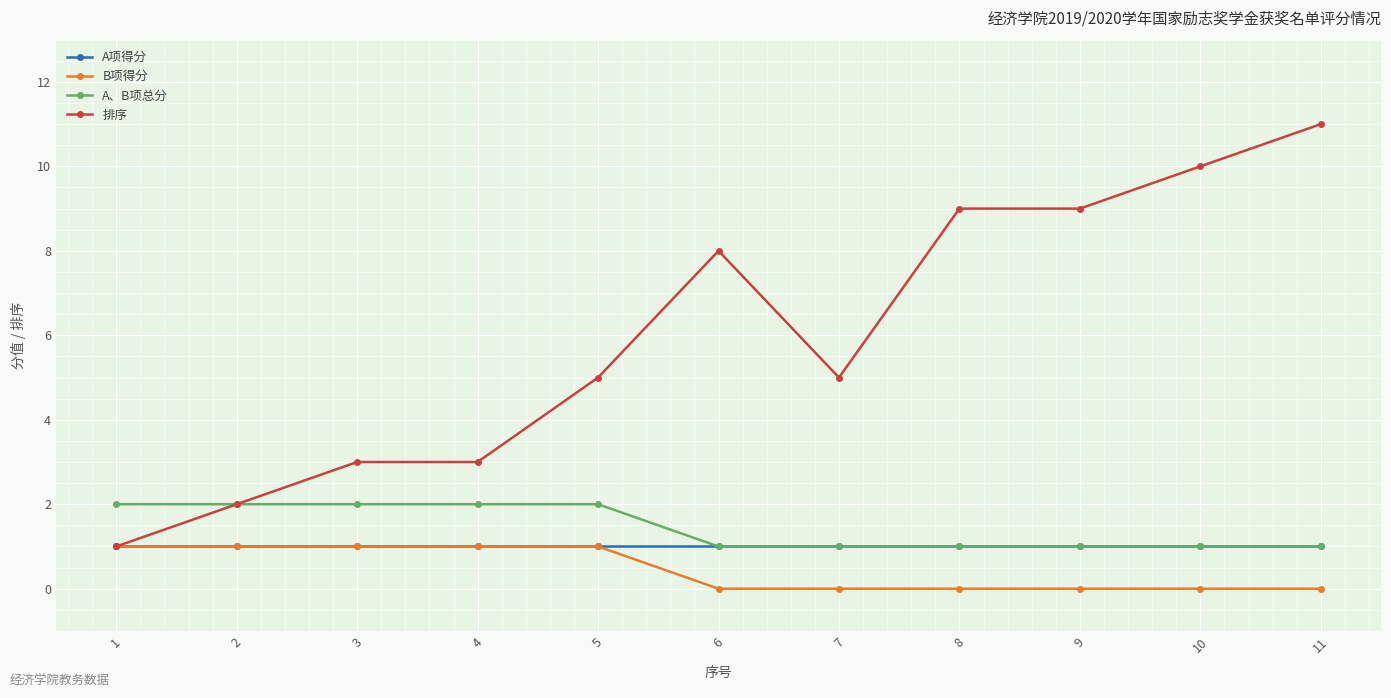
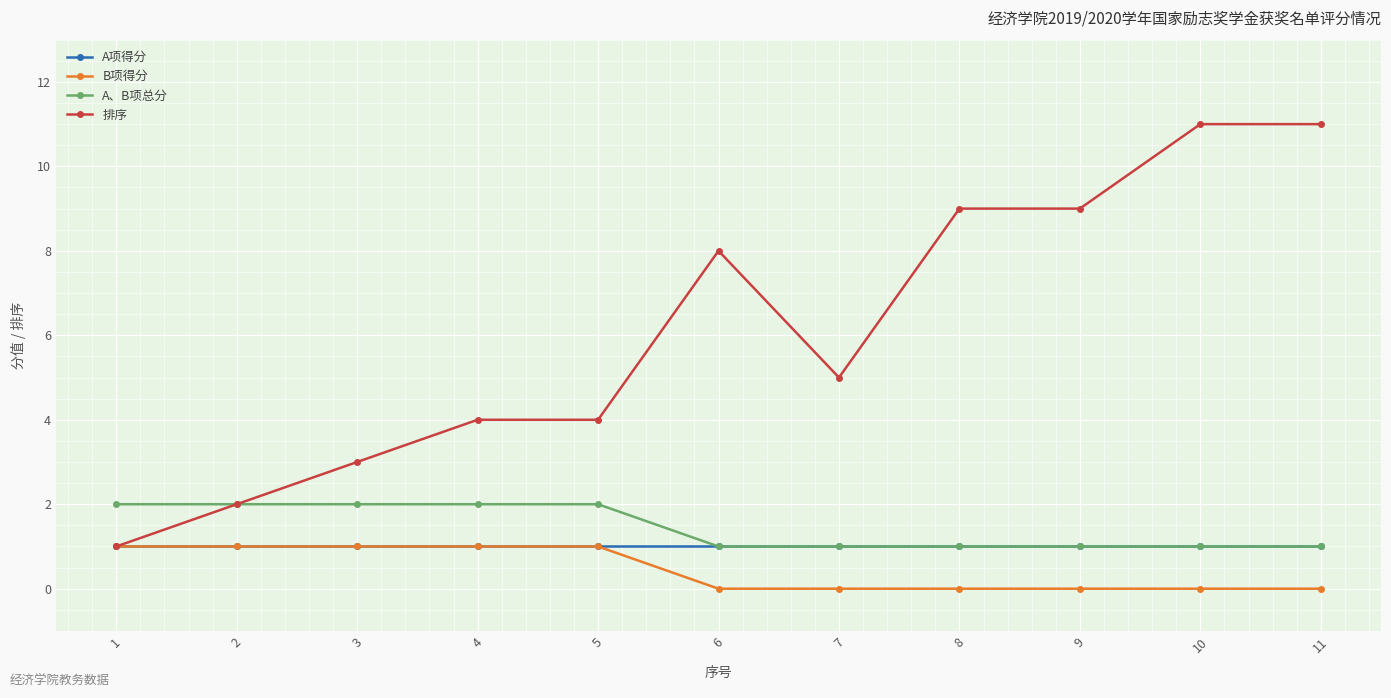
排序, 4: 3 -> 4
排序, 5: 5 -> 4
排序, 10: 10 -> 11
